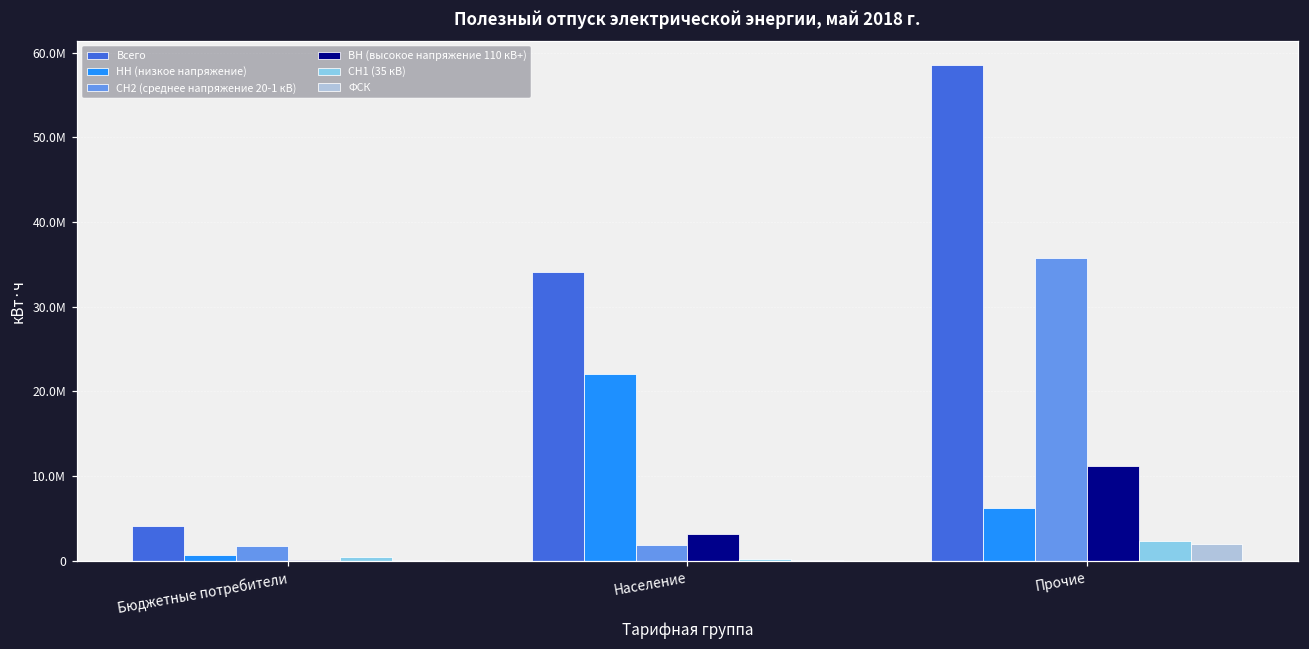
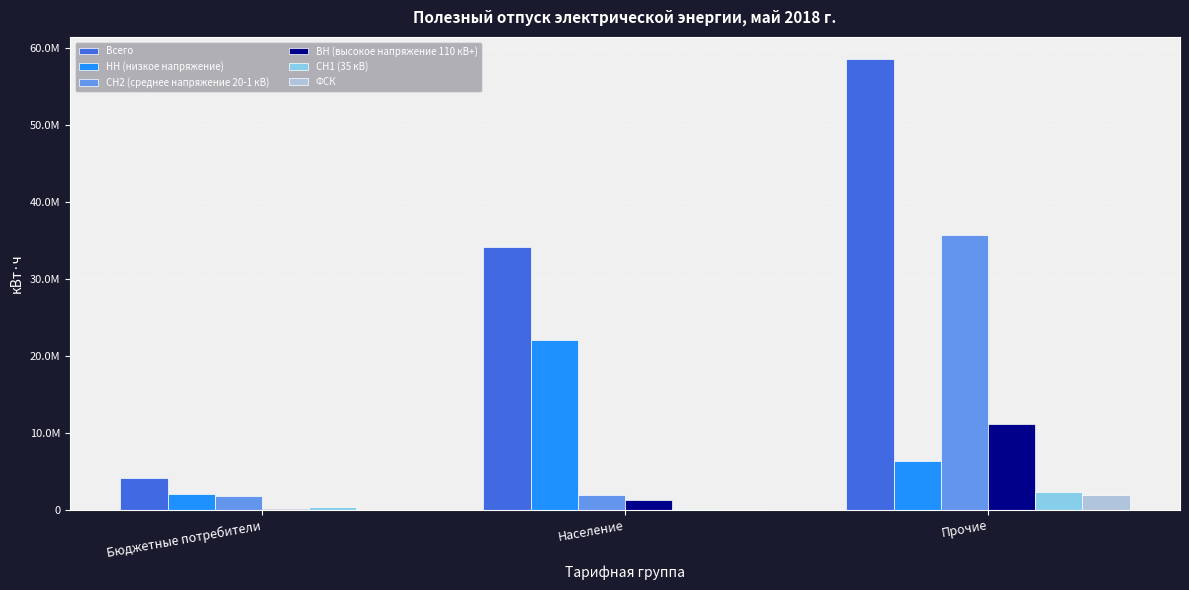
НН (низкое напряжение), Бюджетные потребители: 1000000 -> 2000000
ВН (высокое напряжение 110 кВ+), Население: 3000000 -> 1000000
